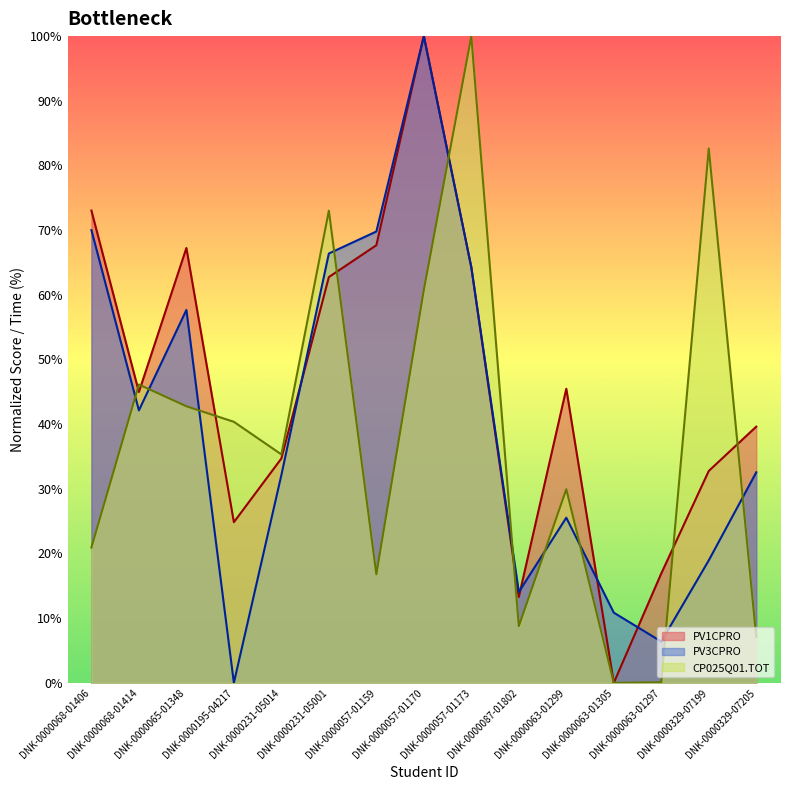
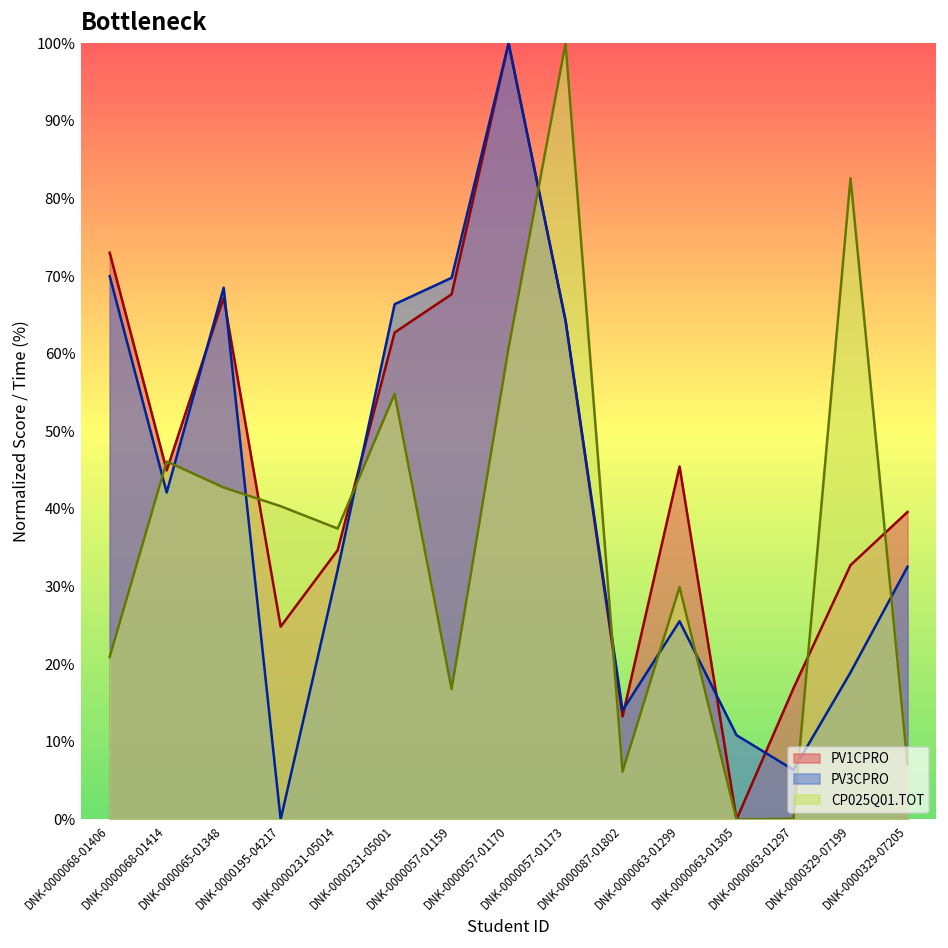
PV3CPRO, DNK-0000065-01348: 58% -> 69%
CP025Q01.TOT, DNK-0000231-05014: 35% -> 37%
CP025Q01.TOT, DNK-0000231-05001: 73% -> 55%
CP025Q01.TOT, DNK-0000087-01802: 9% -> 6%
